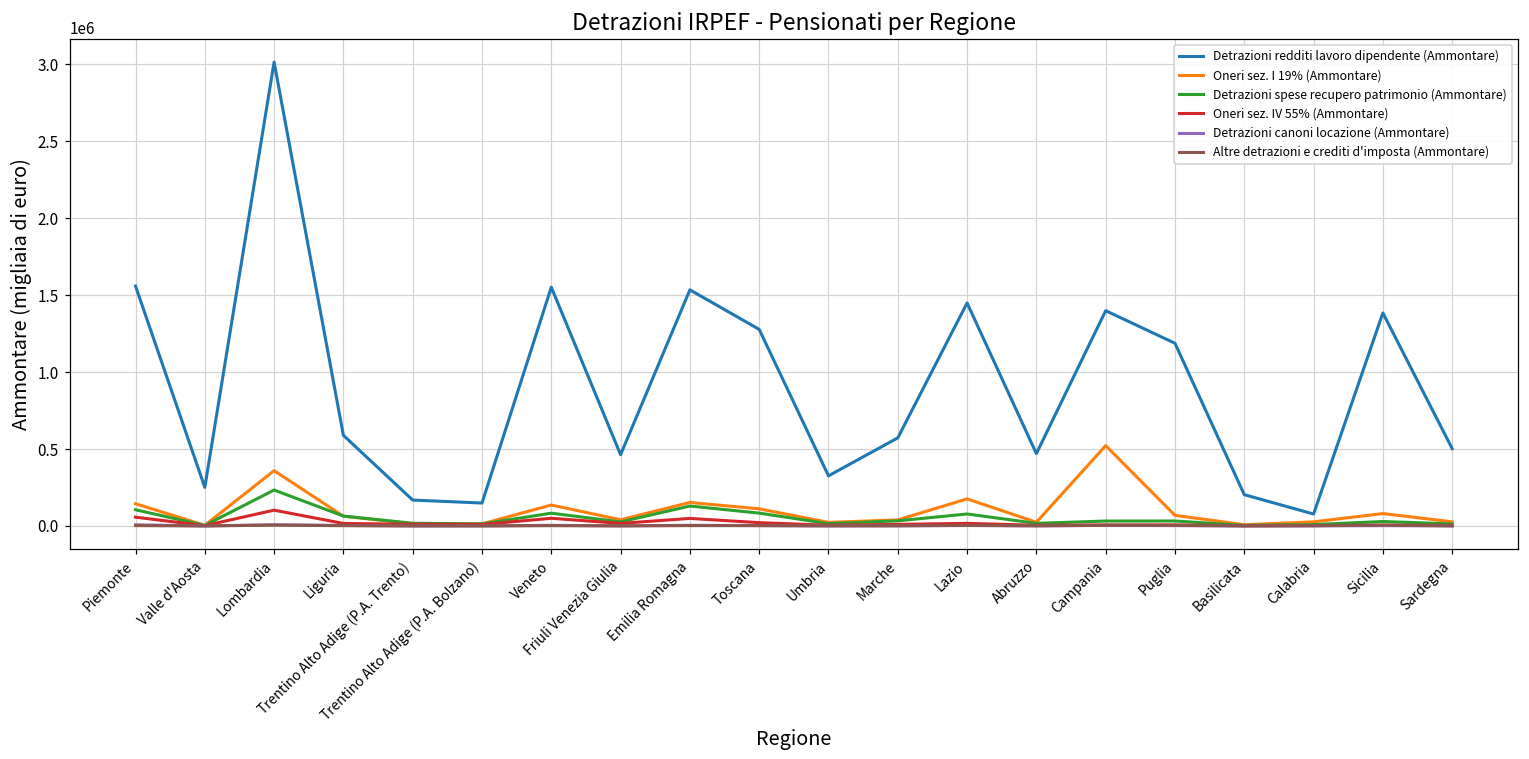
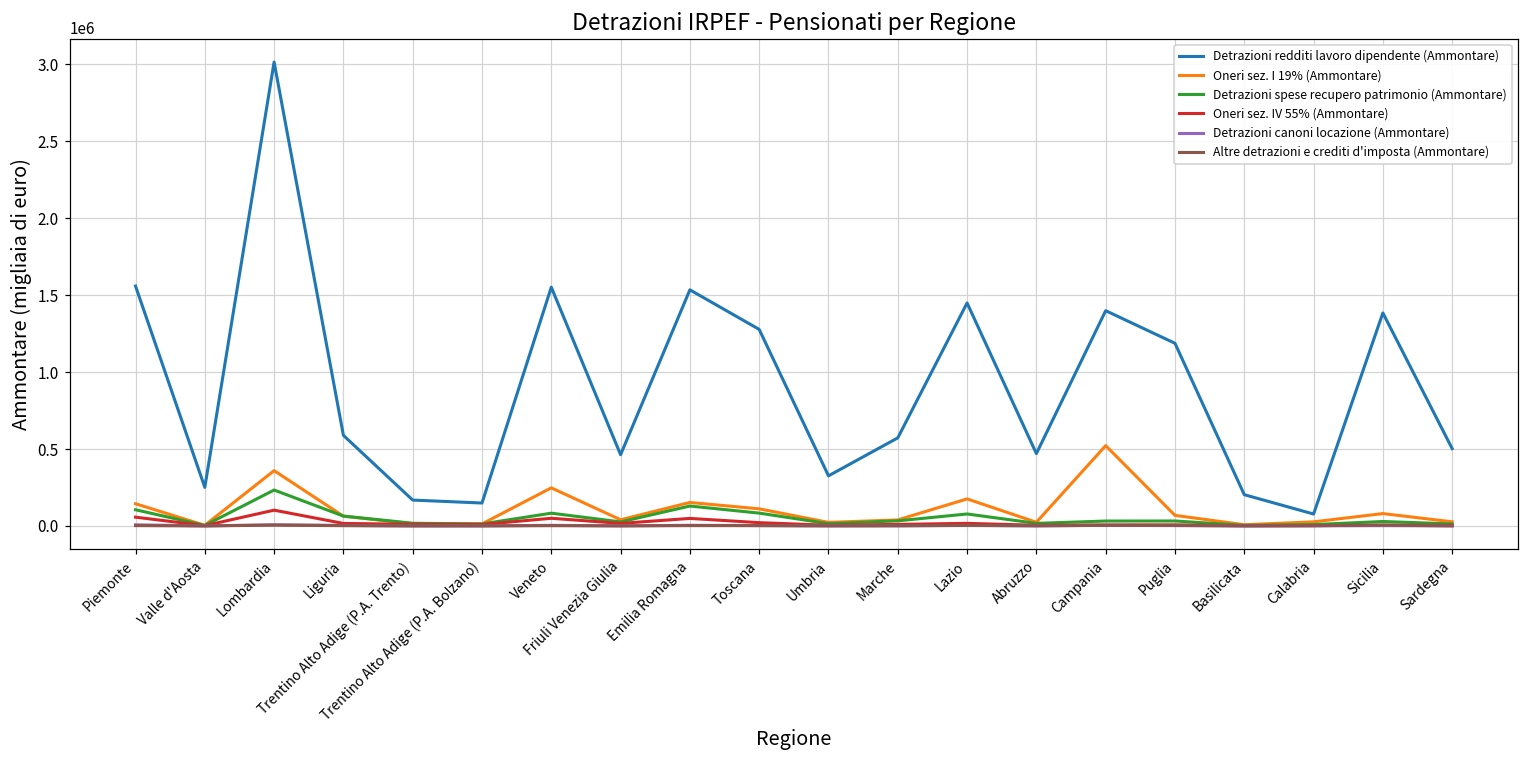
Oneri sez. I 19% (Ammontare), Veneto: 140000 -> 250000
